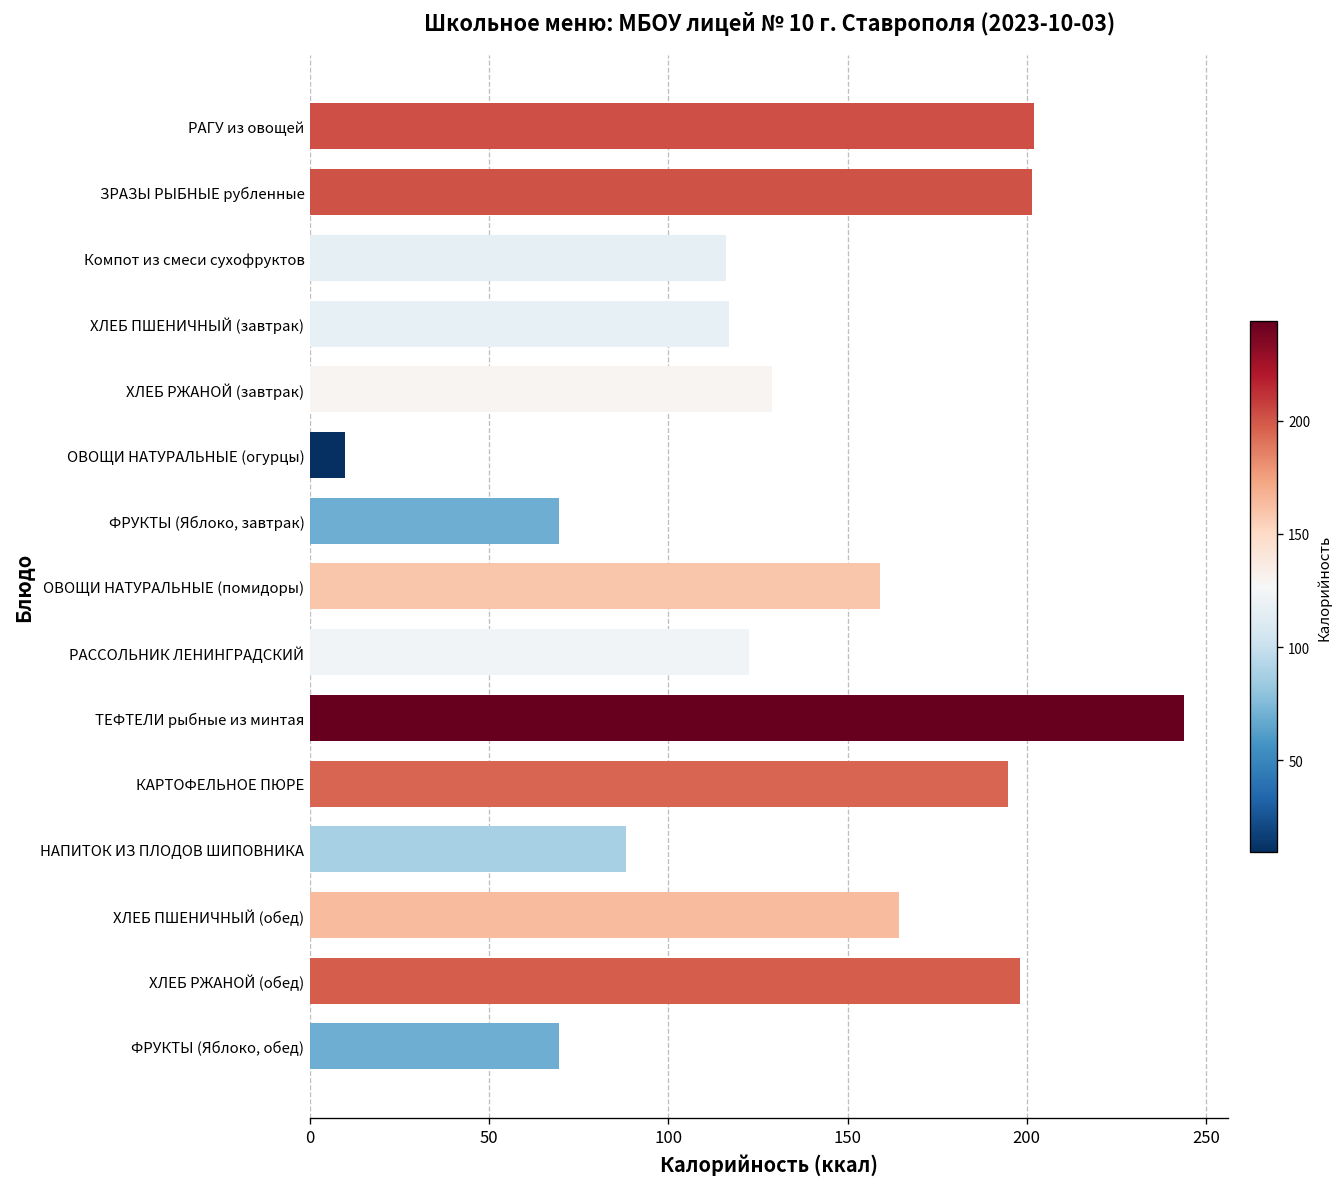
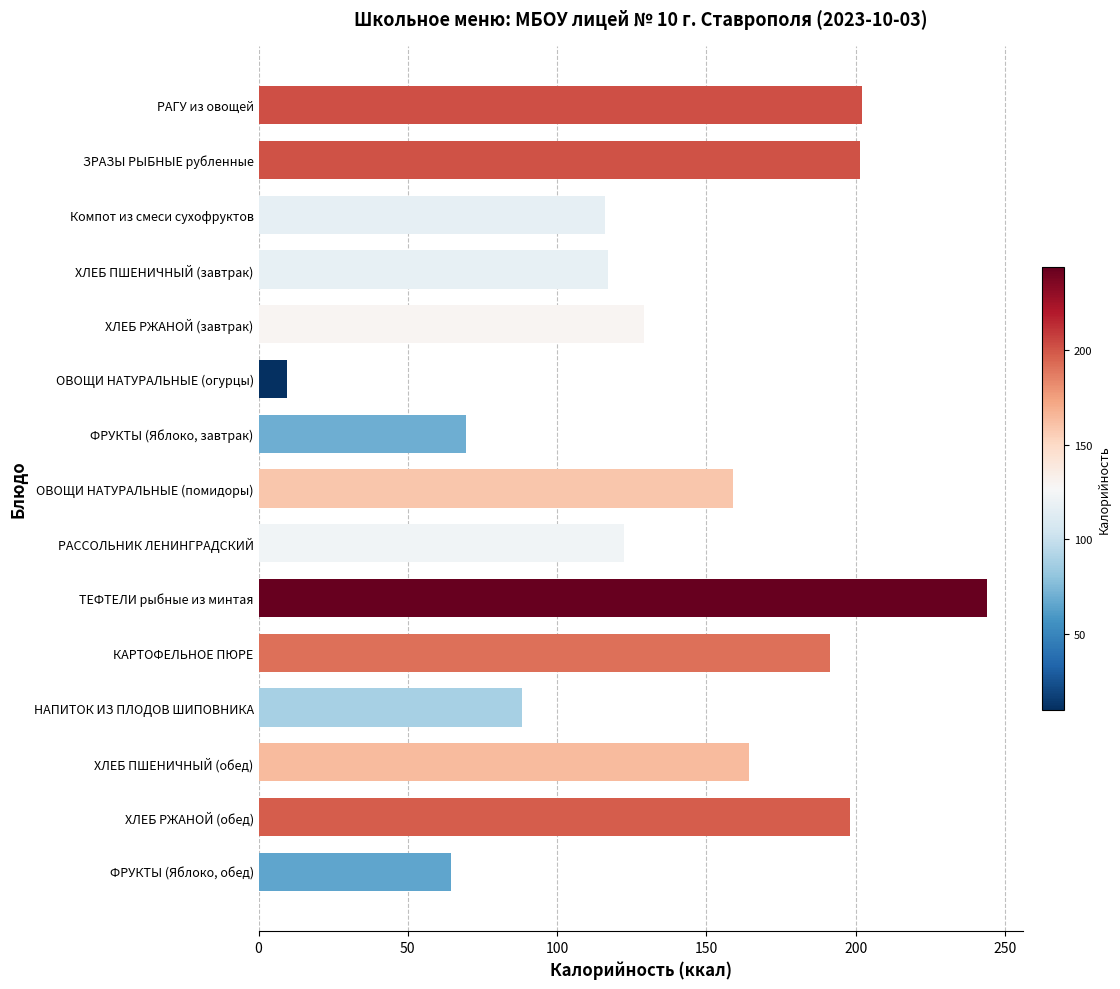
КАРТОФЕЛЬНОЕ ПЮРЕ: 195 -> 191
ФРУКТЫ (Яблоко, обед): 70 -> 65
